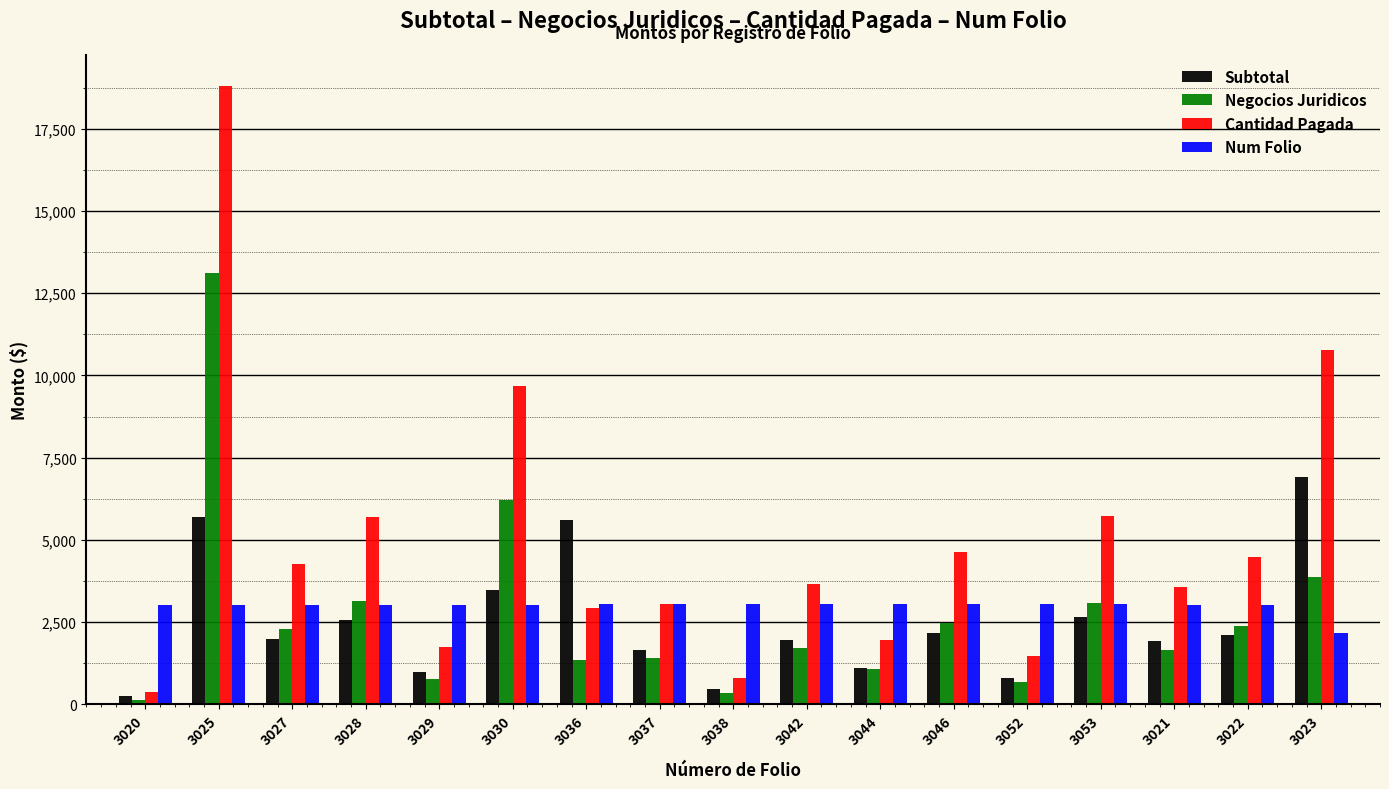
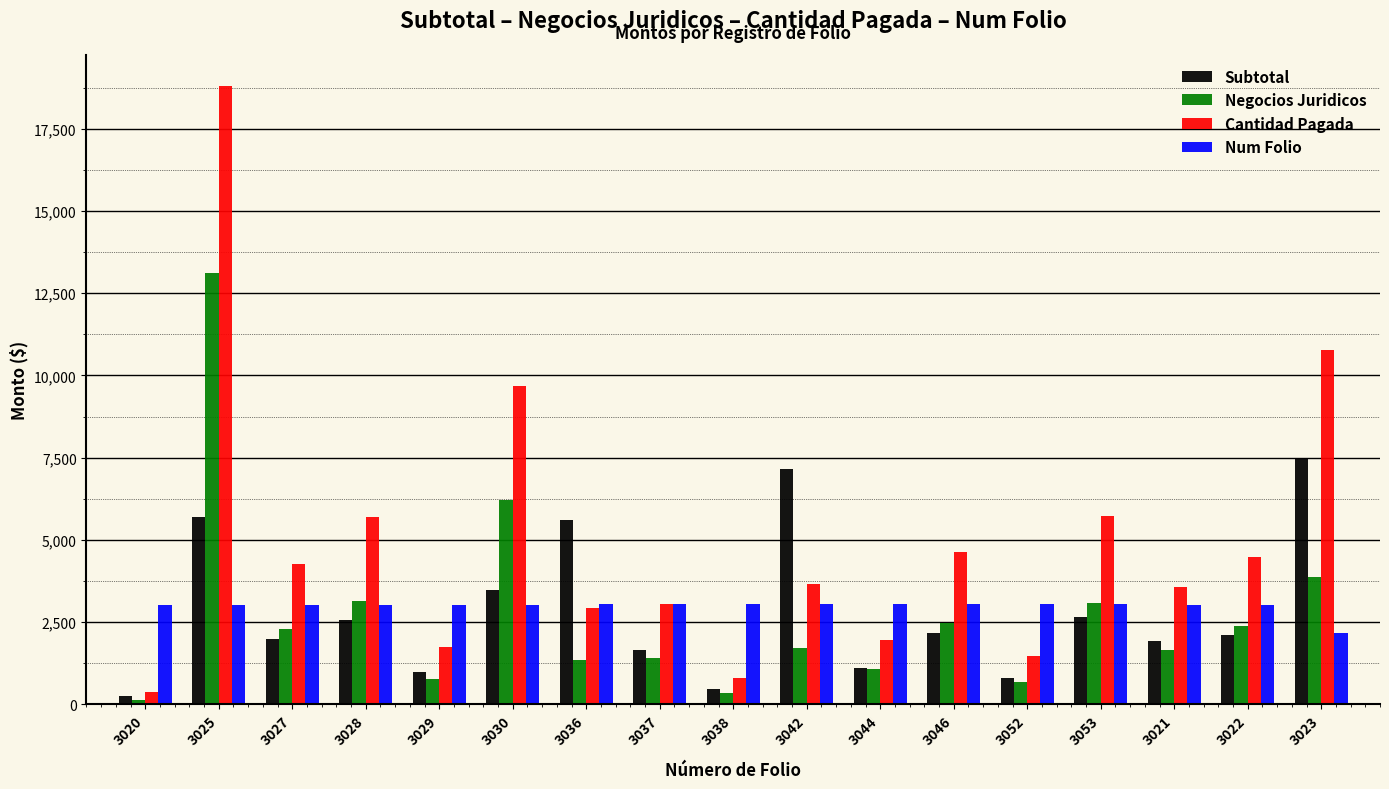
Subtotal, 3042: 1,900 -> 7,200
Subtotal, 3023: 6,900 -> 7,500
